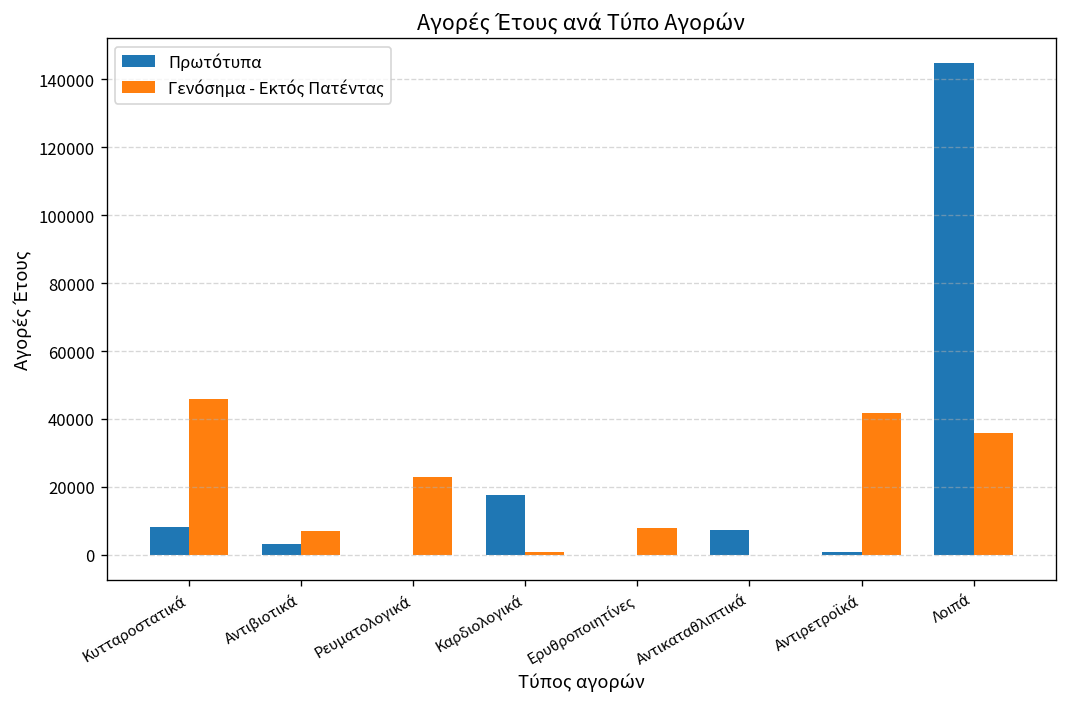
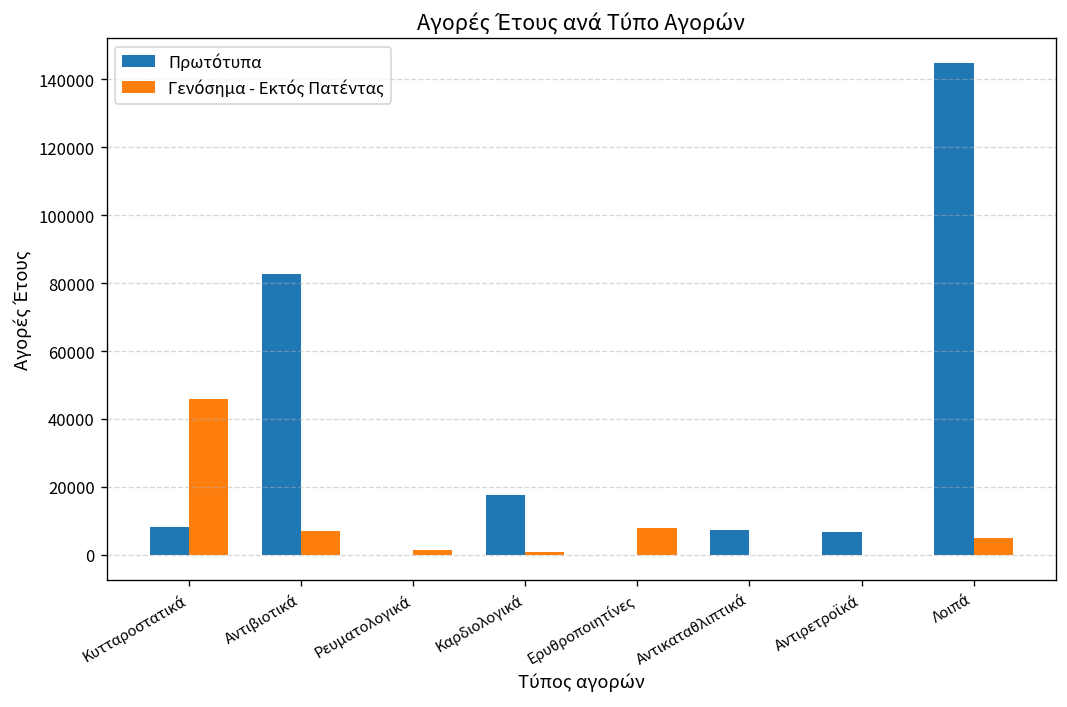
Πρωτότυπα, Αντιβιοτικά: 3000 -> 83000
Γενόσημα - Εκτός Πατέντας, Ρευματολογικά: 23000 -> 1000
Πρωτότυπα, Αντιρετροϊκά: 1000 -> 7000
Γενόσημα - Εκτός Πατέντας, Αντιρετροϊκά: 42000 -> 0
Γενόσημα - Εκτός Πατέντας, Λοιπά: 36000 -> 5000
